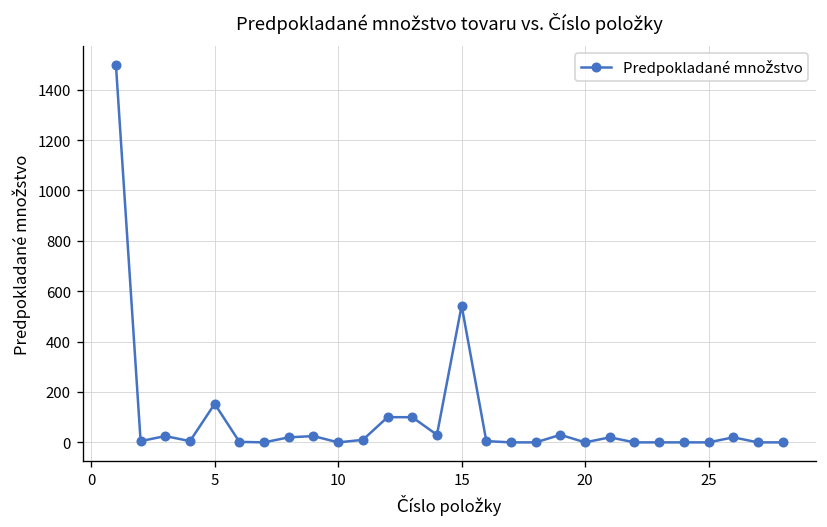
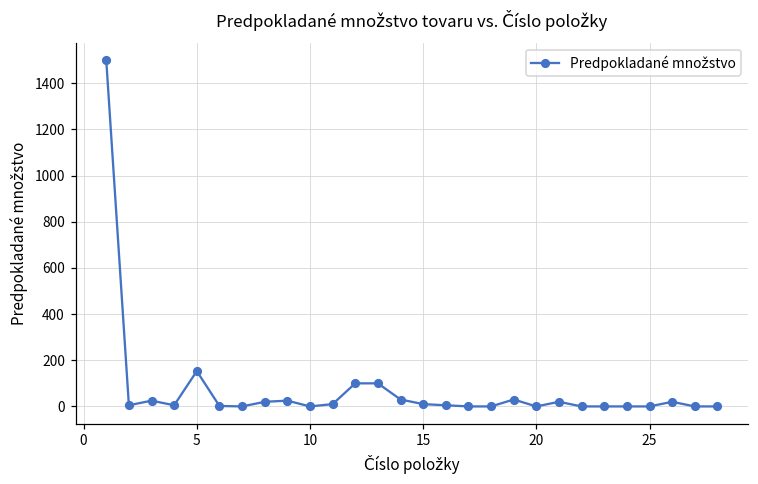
15: 540 -> 10
